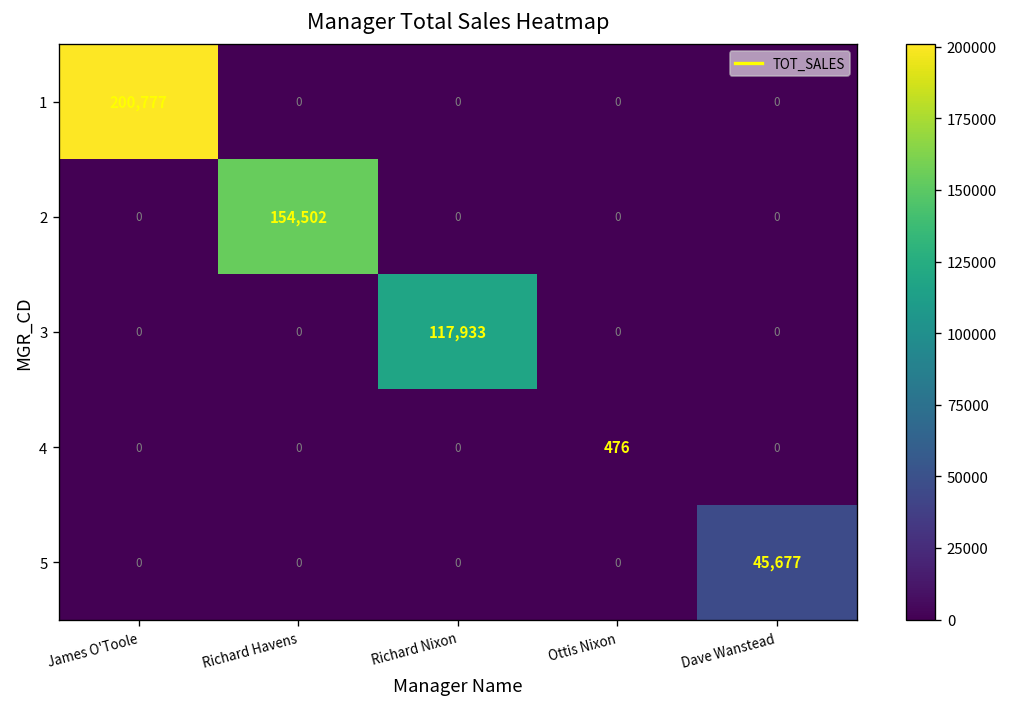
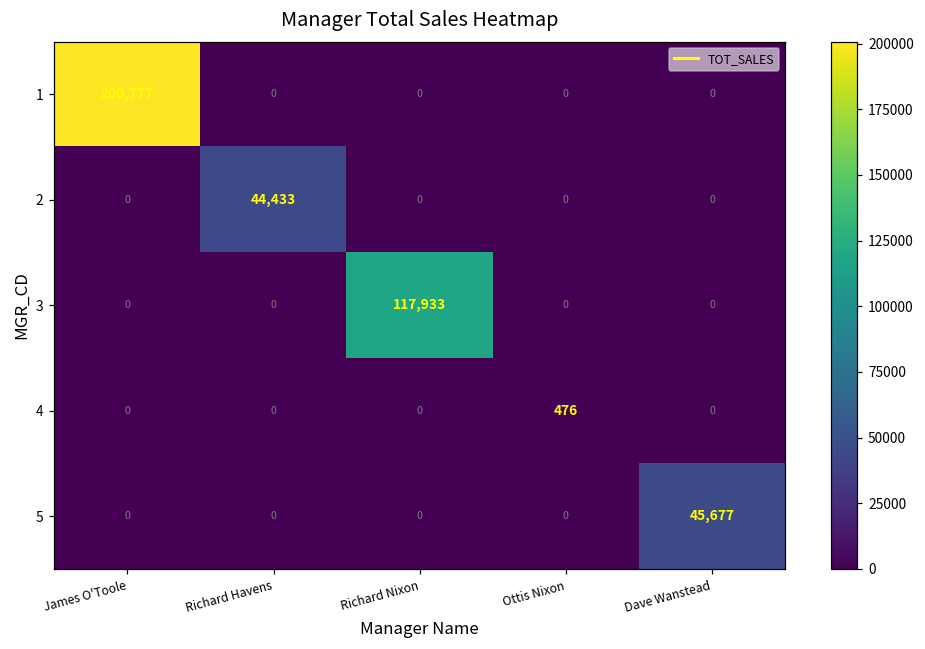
2, Richard Havens: 154,502 -> 44,433
